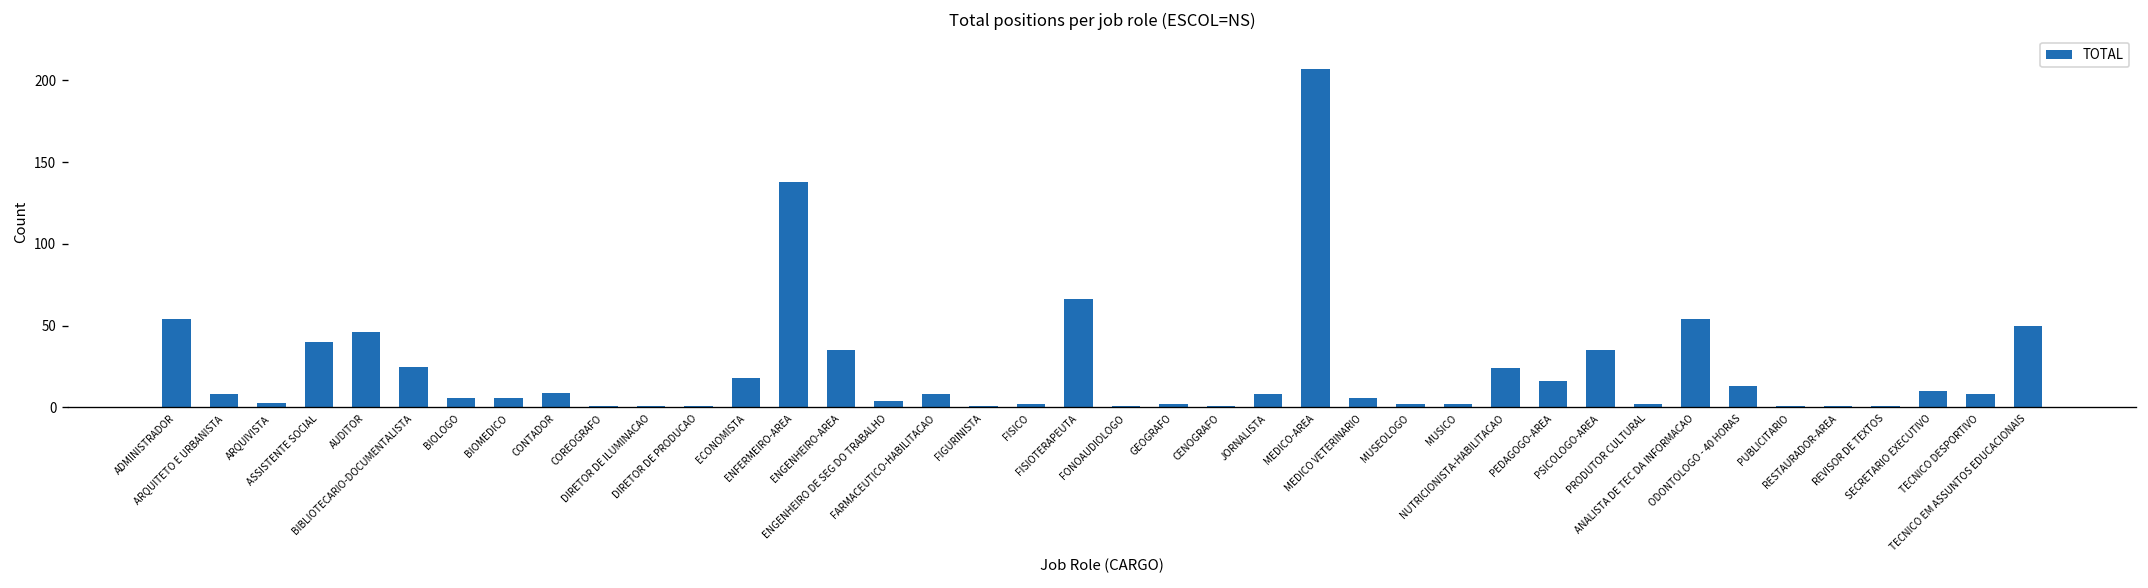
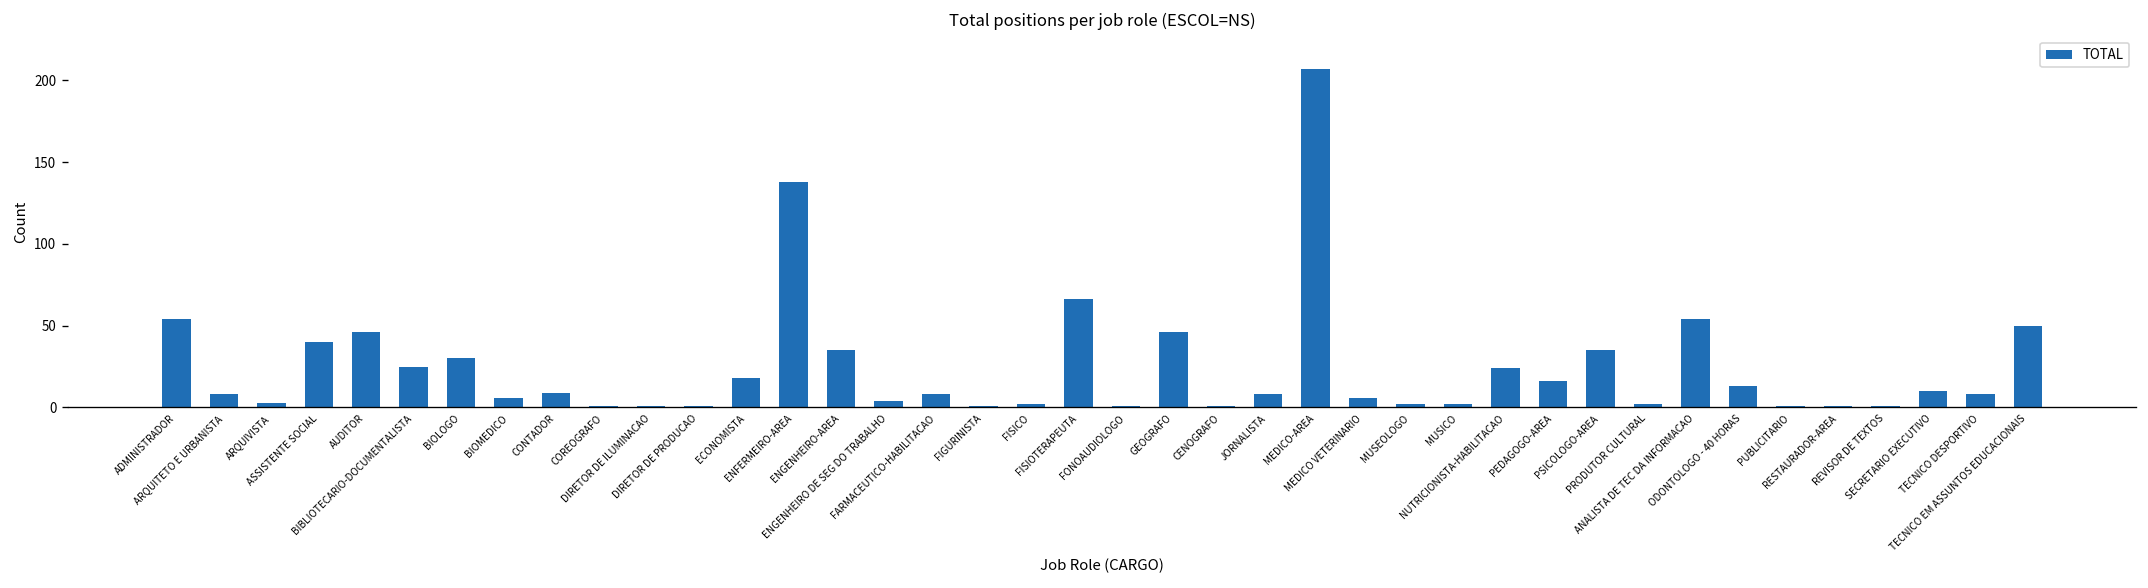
BIOLOGO: 6 -> 30
GEOGRAFO: 2 -> 46
